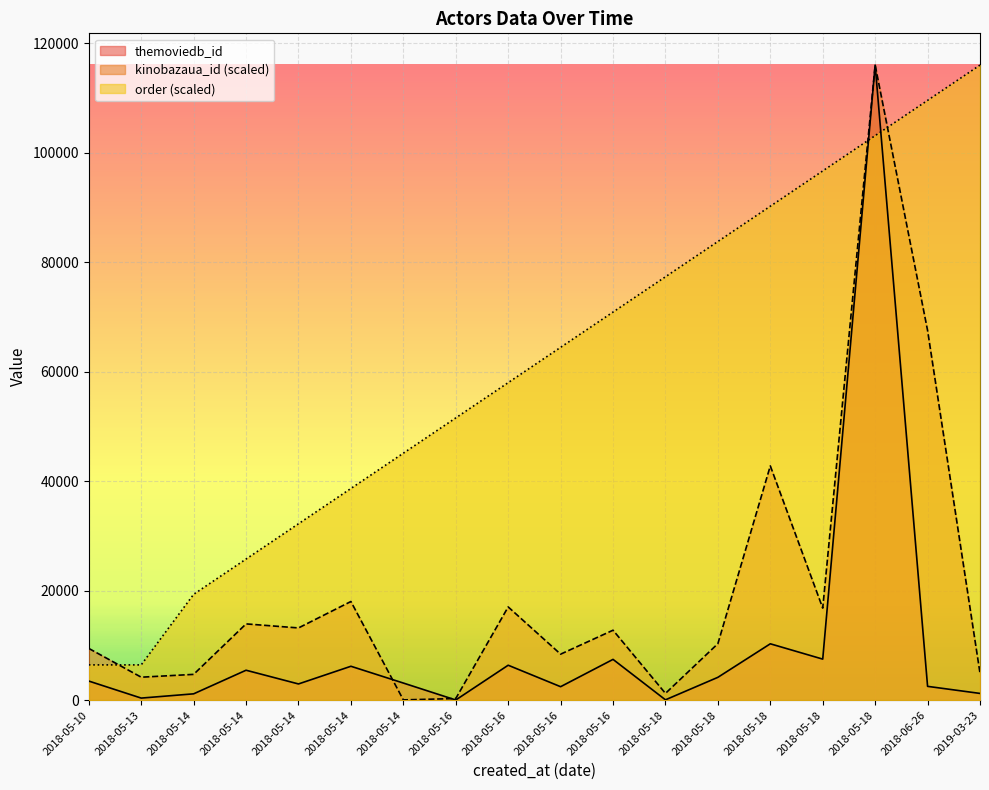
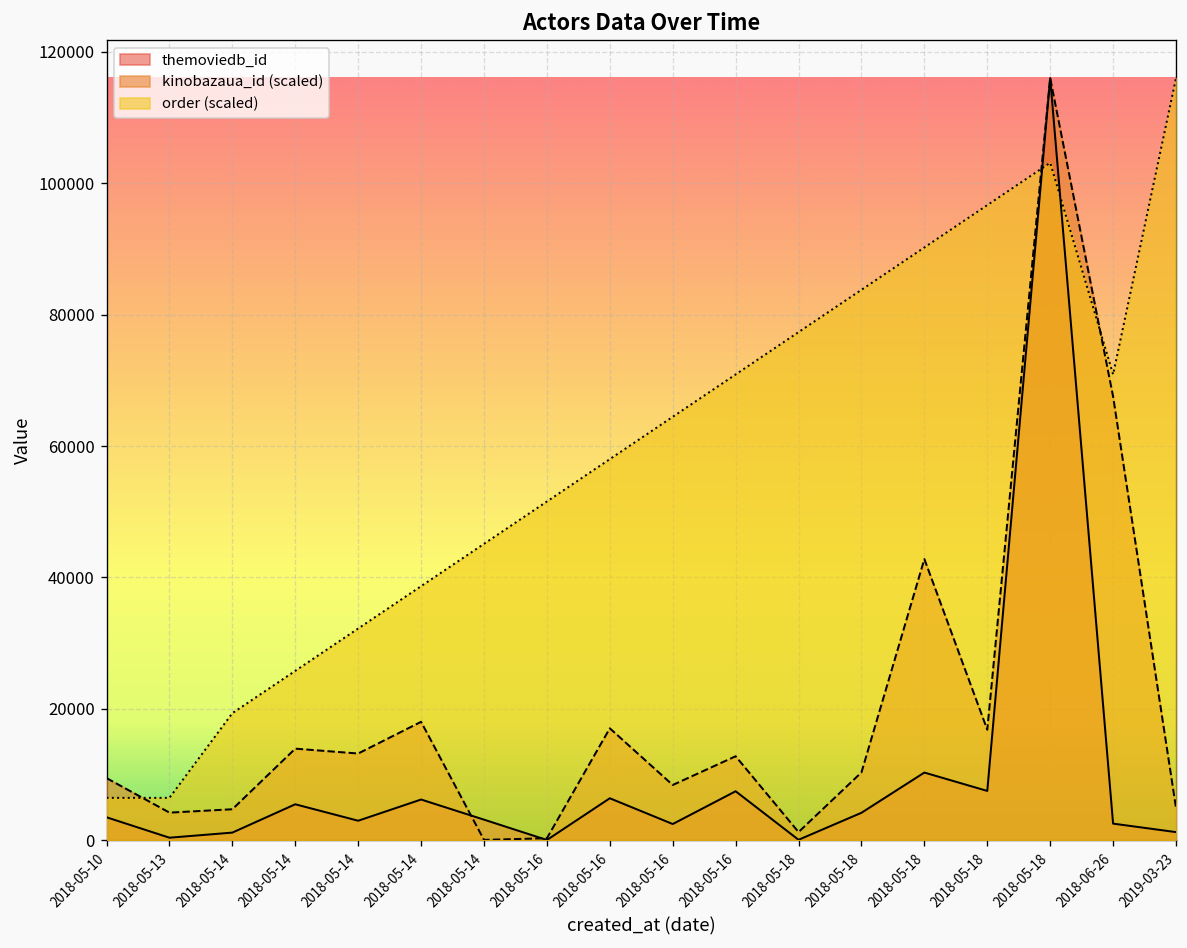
order (scaled), 2018-06-26: 110000 -> 71000
